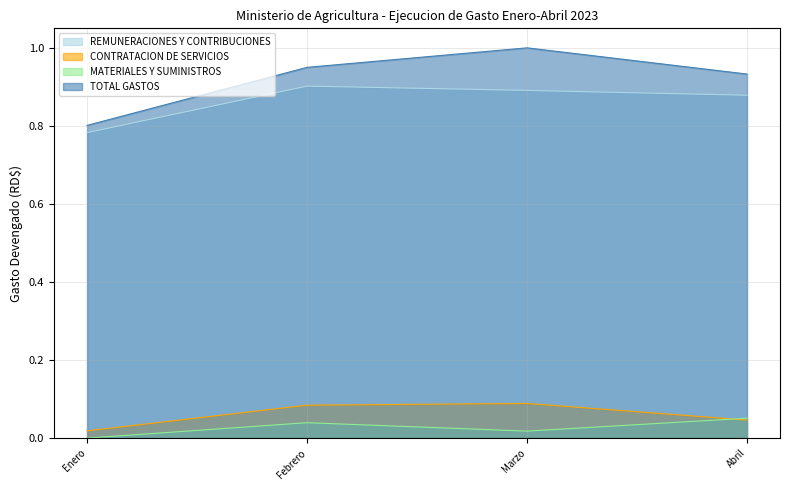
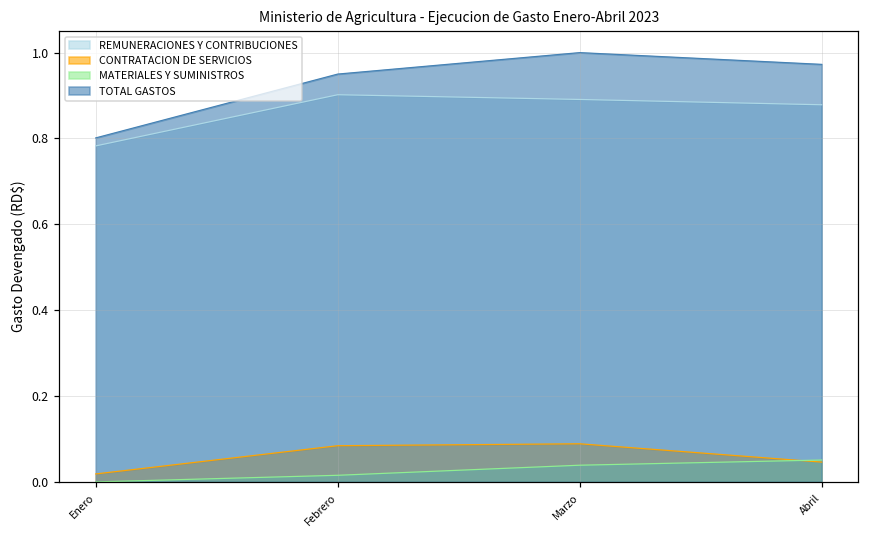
MATERIALES Y SUMINISTROS, Febrero: 0.04 -> 0.02
MATERIALES Y SUMINISTROS, Marzo: 0.02 -> 0.04
TOTAL GASTOS, Abril: 0.93 -> 0.97
